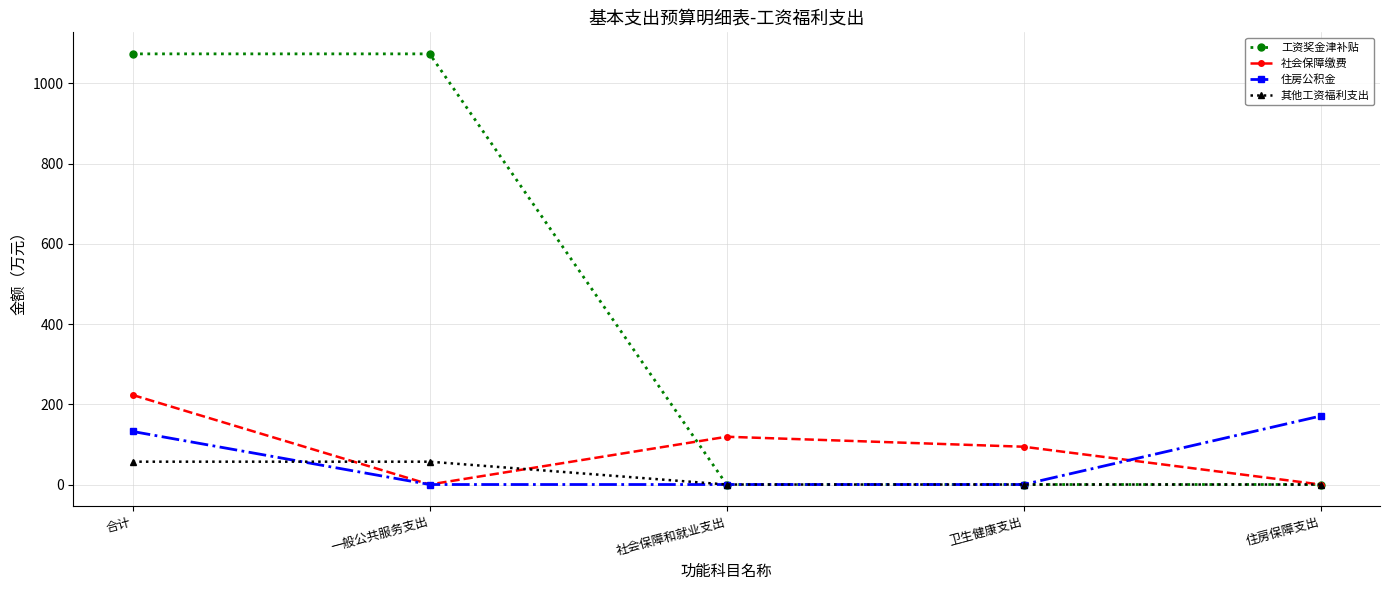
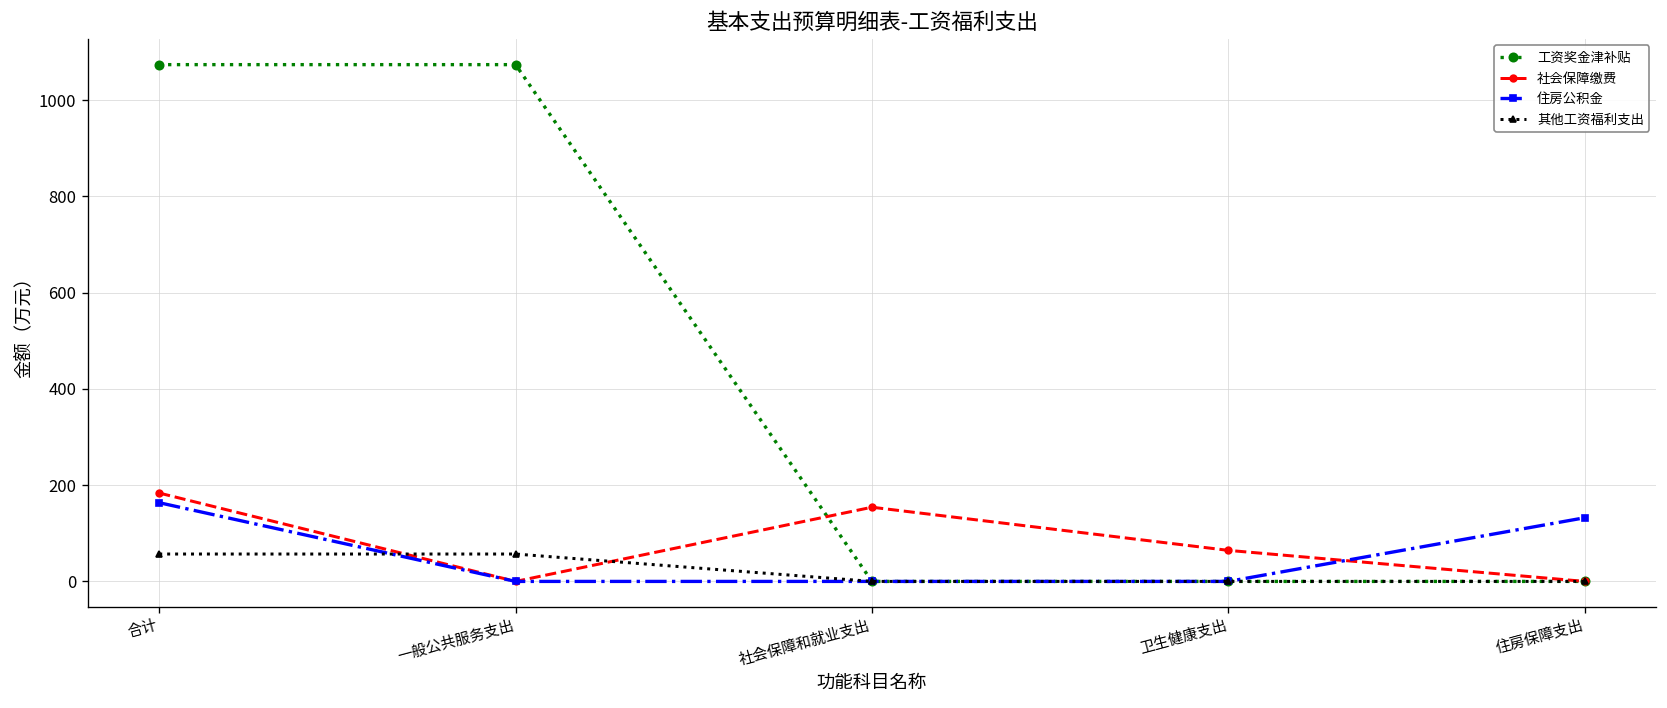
社会保障缴费, 合计: 220 -> 180
住房公积金, 合计: 130 -> 160
社会保障缴费, 社会保障和就业支出: 120 -> 150
社会保障缴费, 卫生健康支出: 90 -> 60
住房公积金, 住房保障支出: 170 -> 130
